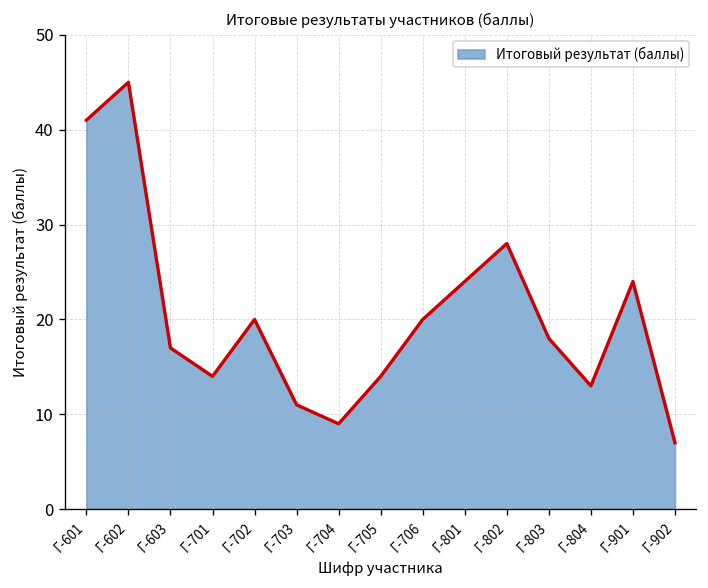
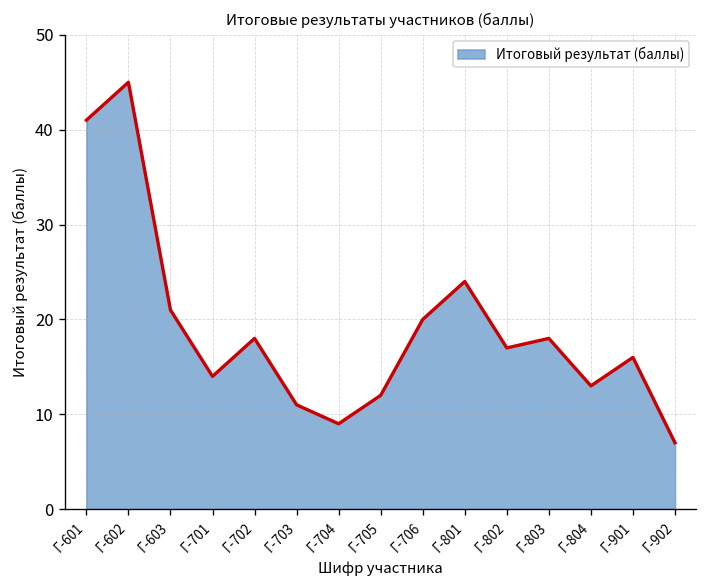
Г-603: 17 -> 21
Г-702: 20 -> 18
Г-705: 14 -> 12
Г-802: 28 -> 17
Г-901: 24 -> 16
